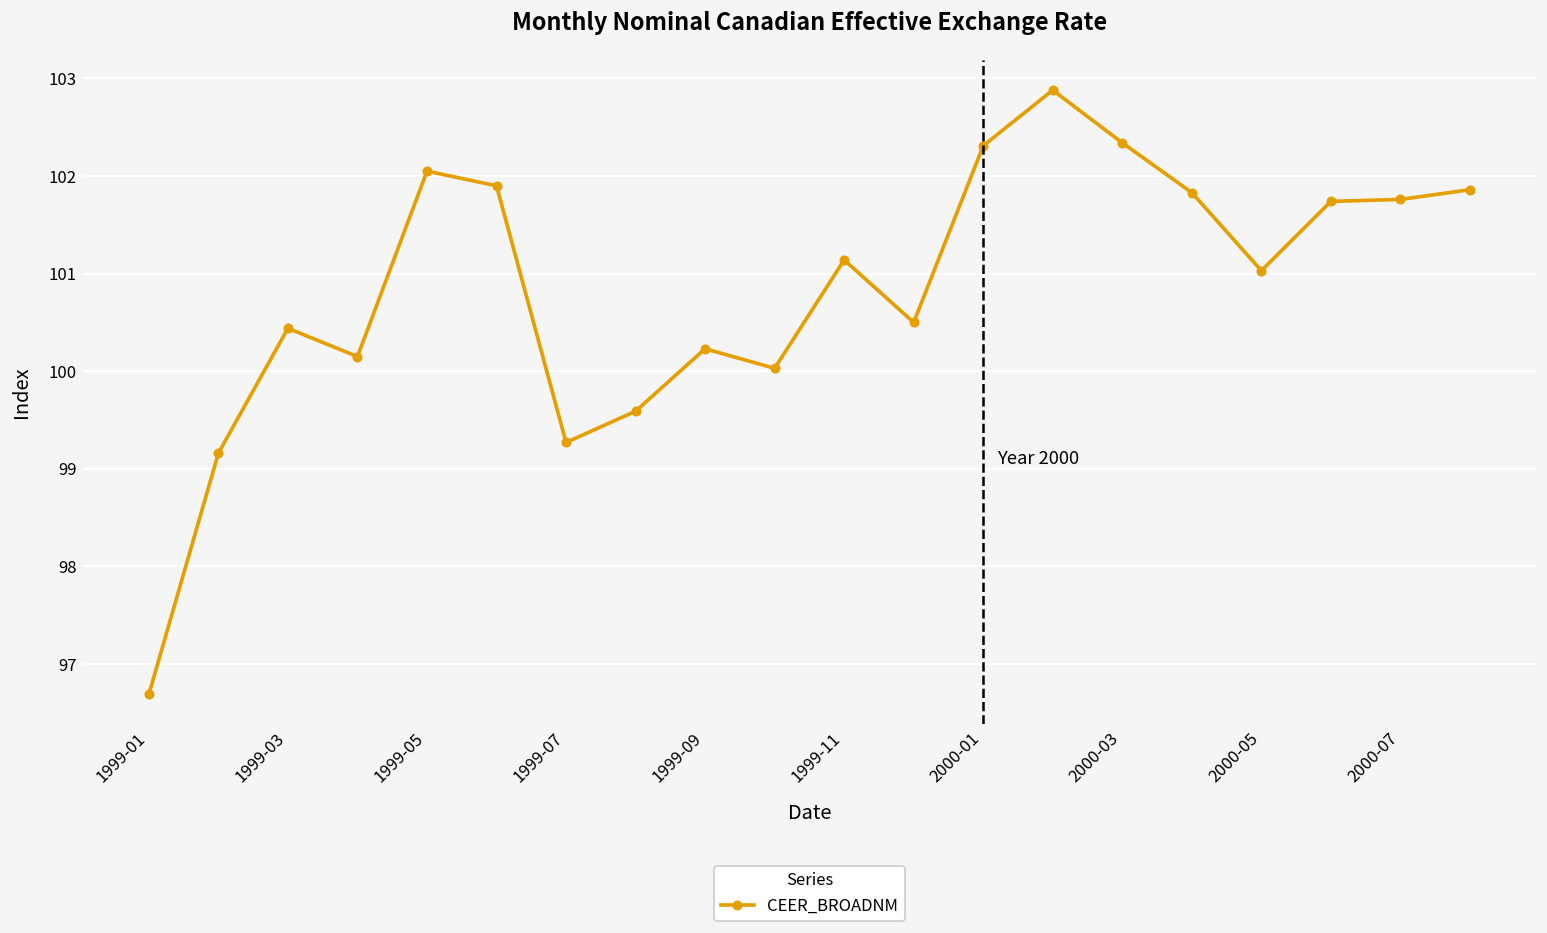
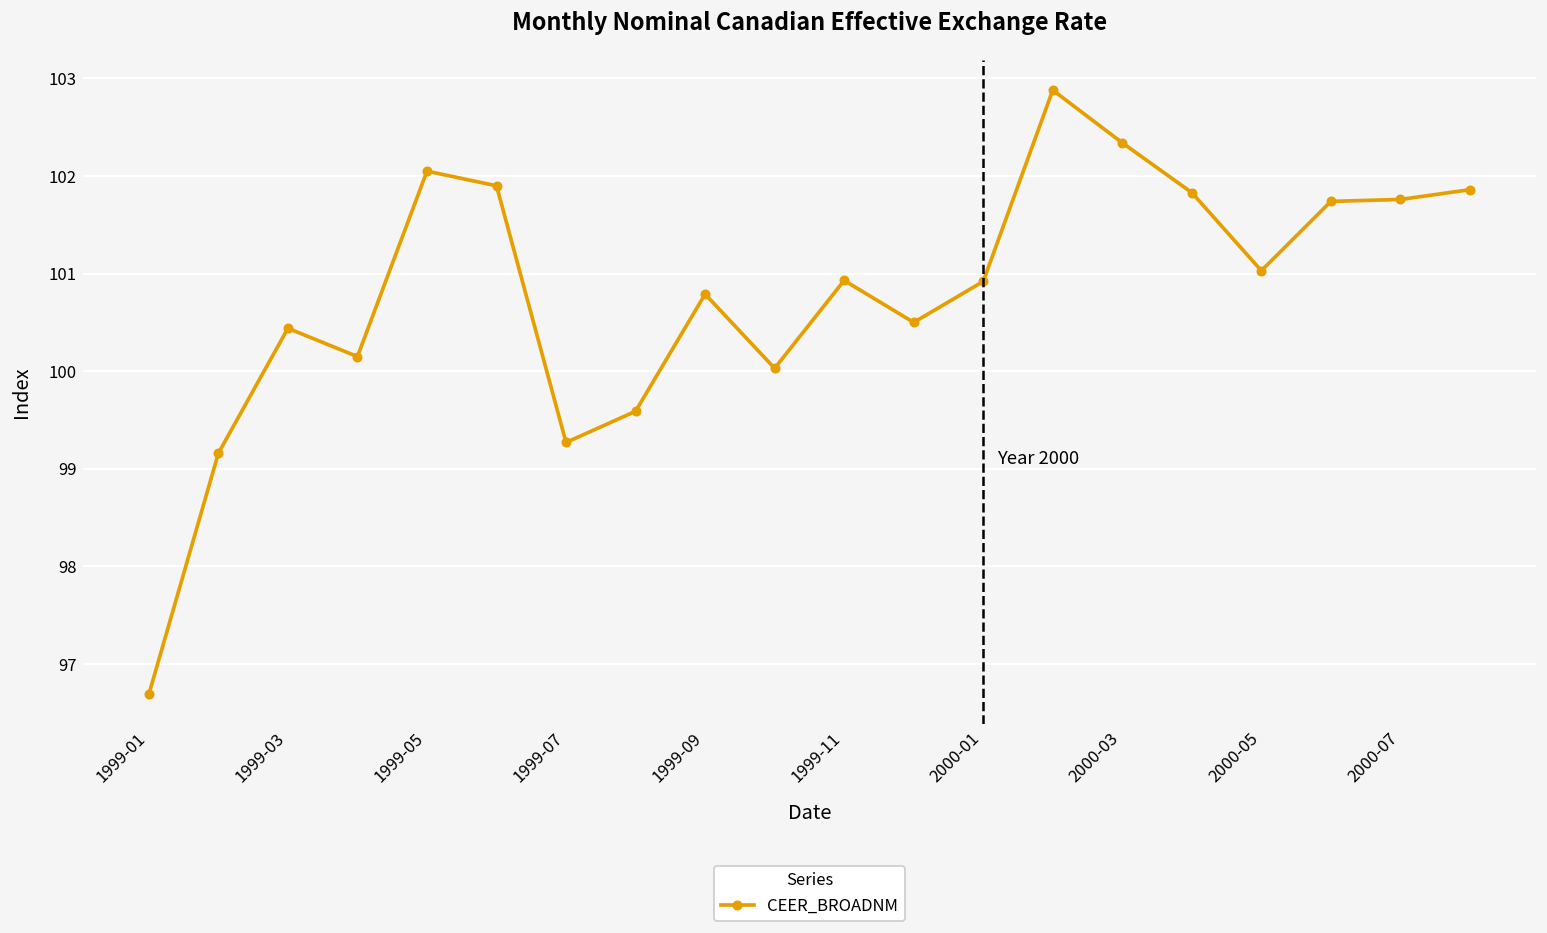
1999-09: 100.2 -> 100.8
1999-11: 101.1 -> 100.9
2000-01: 102.3 -> 100.9
